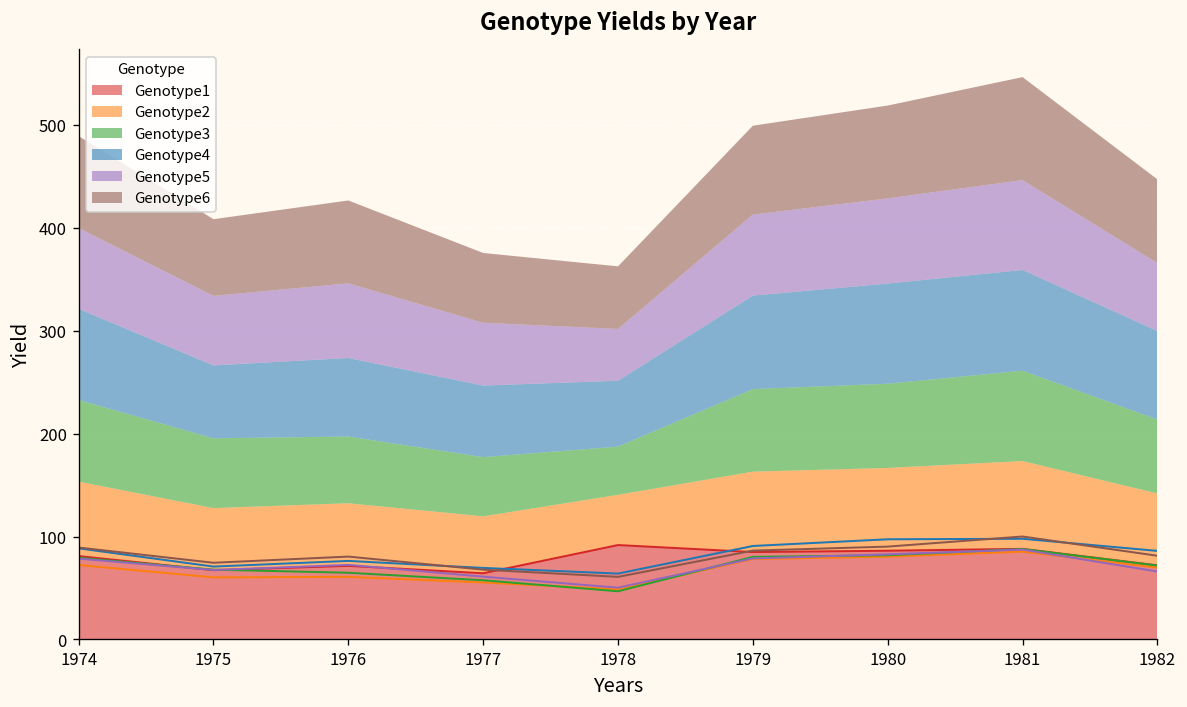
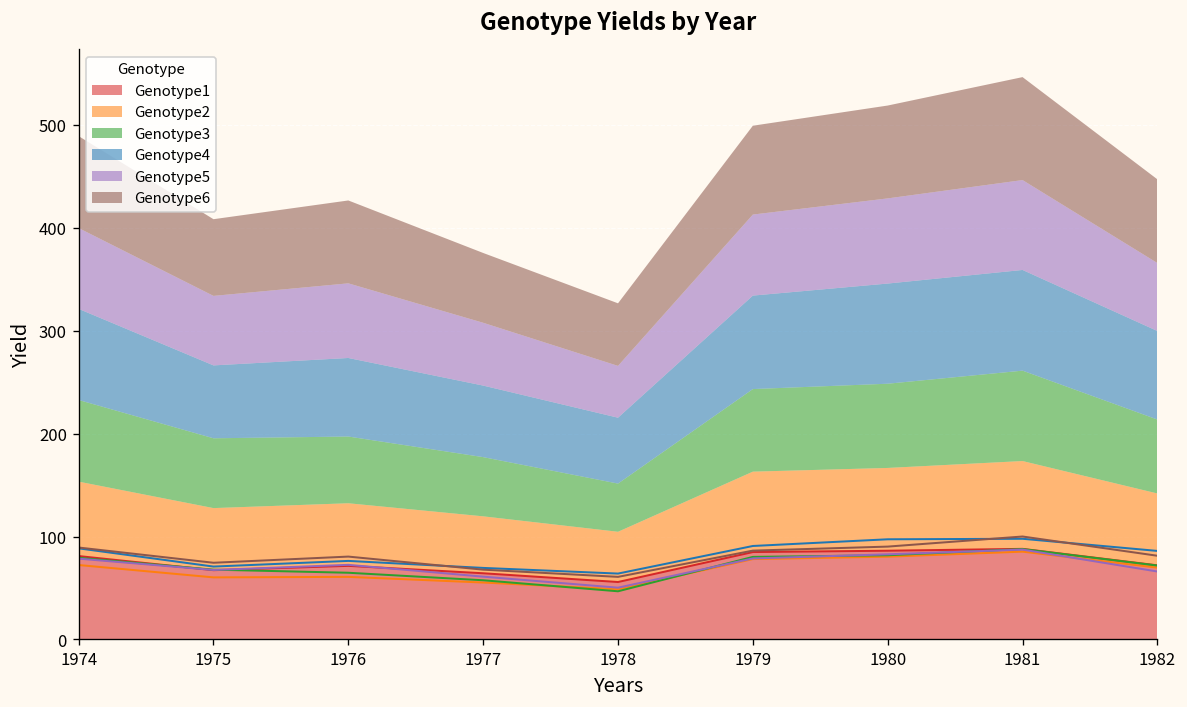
Genotype1, 1978: 90 -> 60
